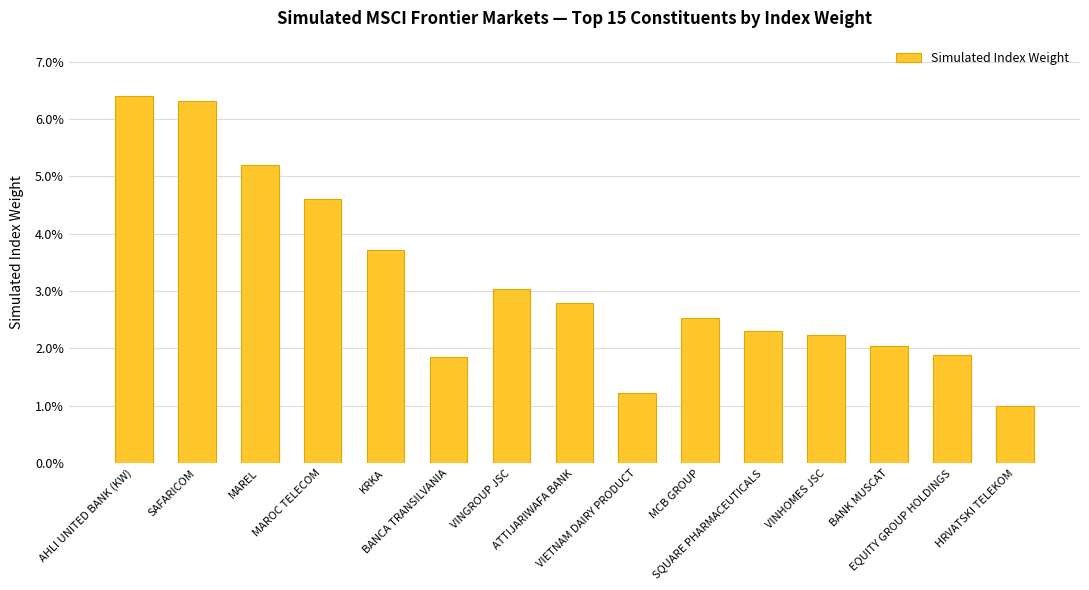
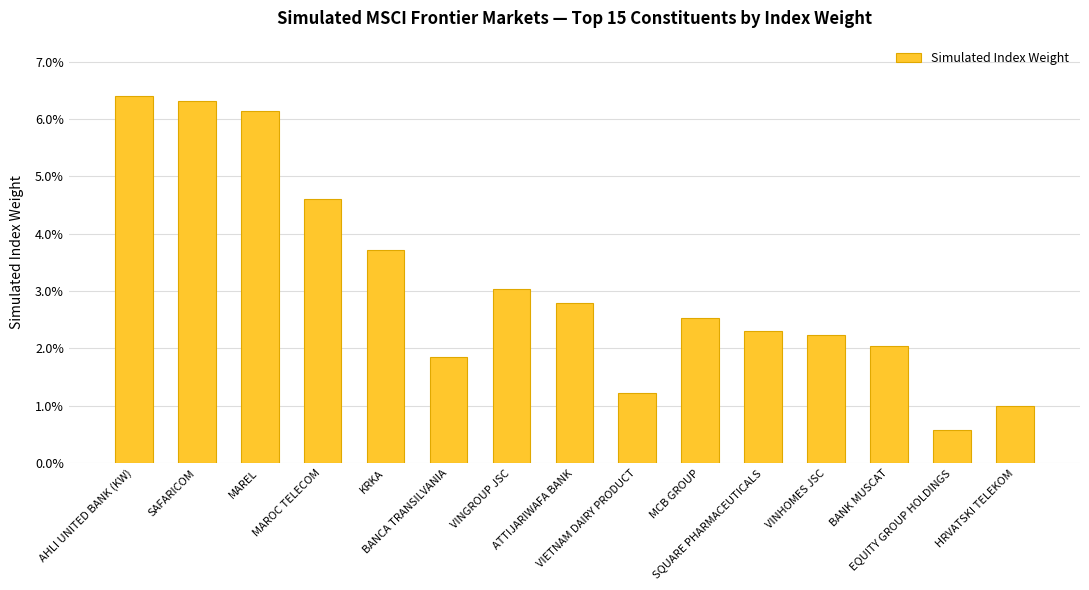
MAREL: 5.2% -> 6.1%
EQUITY GROUP HOLDINGS: 1.9% -> 0.6%
